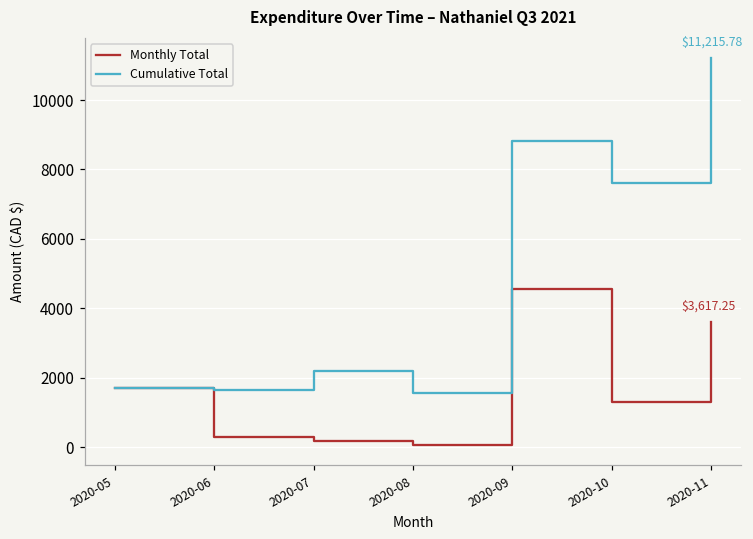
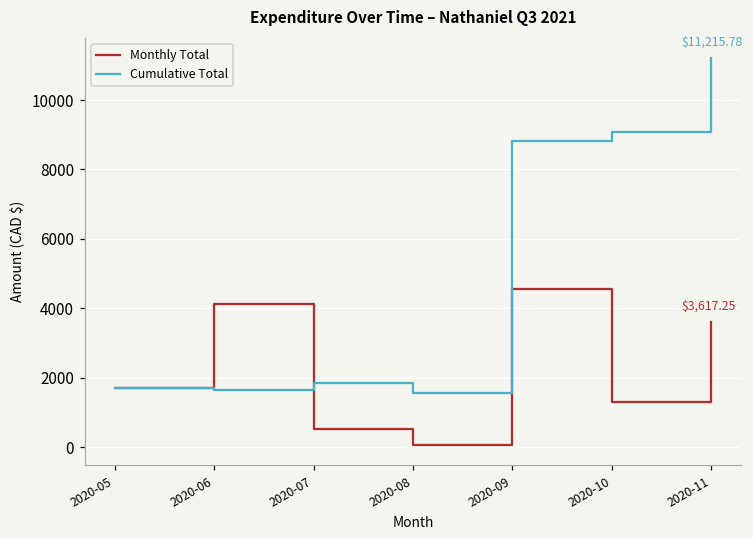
Monthly Total, 2020-06: 300 -> 4100
Monthly Total, 2020-07: 200 -> 500
Cumulative Total, 2020-07: 2200 -> 1900
Cumulative Total, 2020-10: 7600 -> 9100
